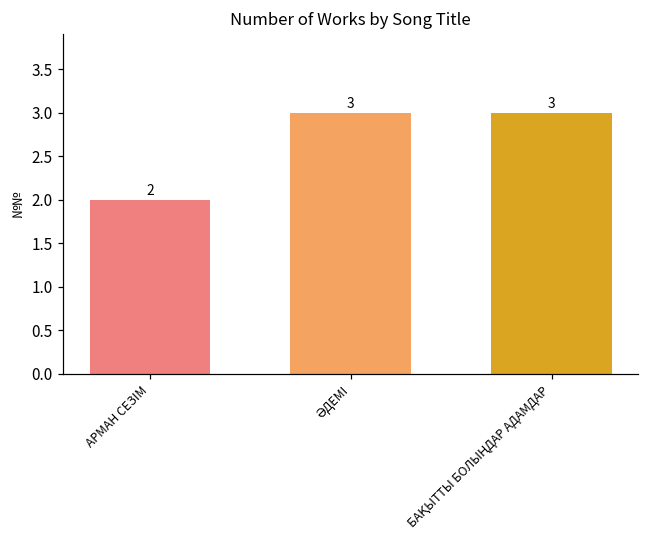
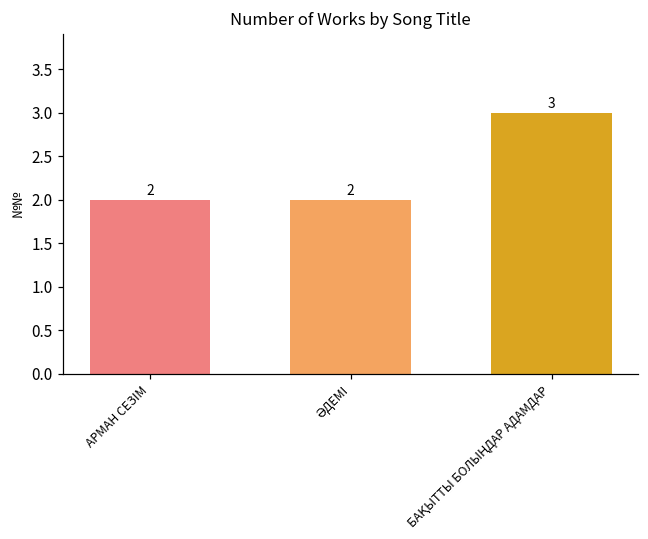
ӘДЕМІ: 3 -> 2
